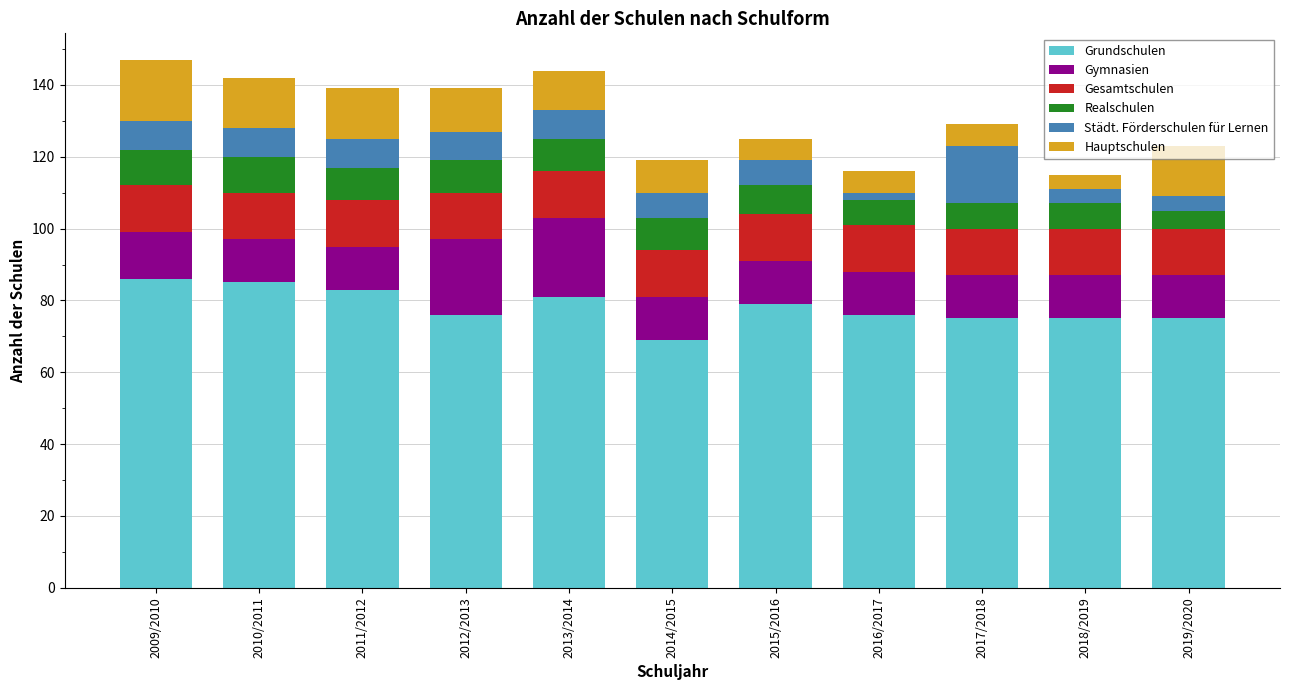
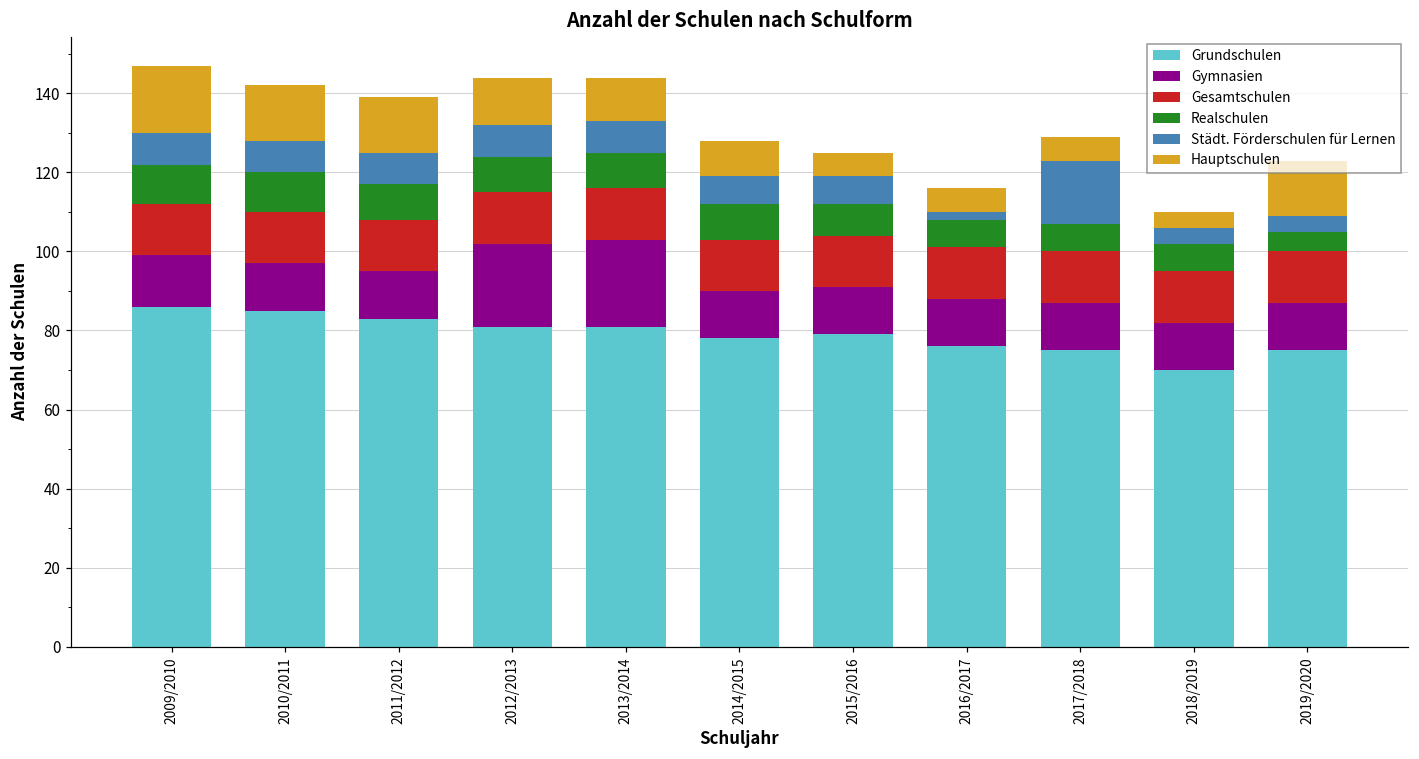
Grundschulen, 2012/2013: 76 -> 81
Grundschulen, 2014/2015: 69 -> 78
Grundschulen, 2018/2019: 75 -> 70
